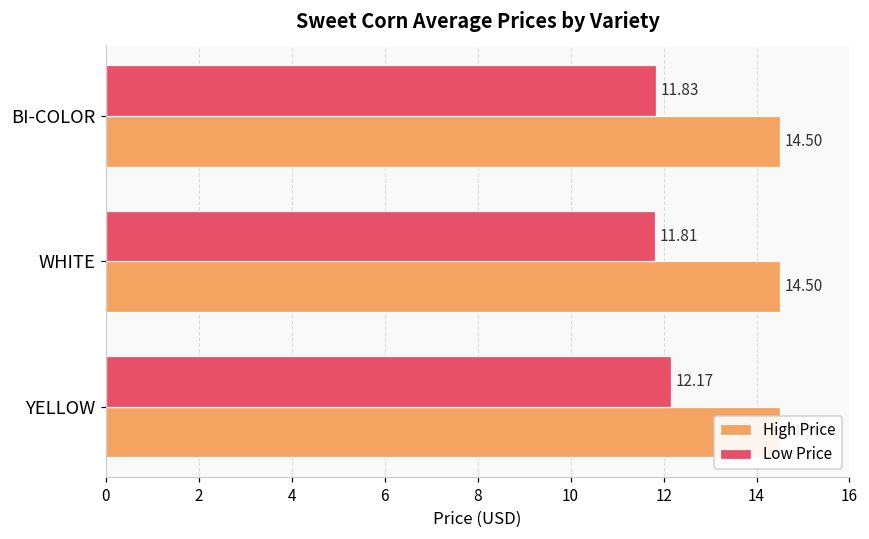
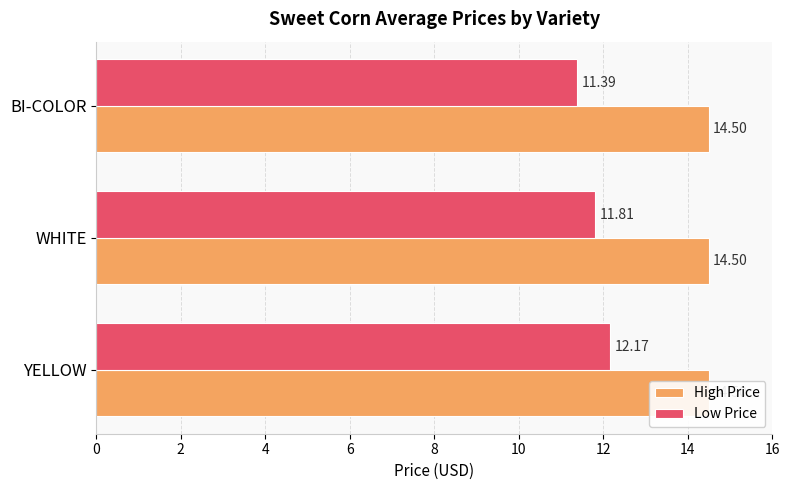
Low Price, BI-COLOR: 11.83 -> 11.39
